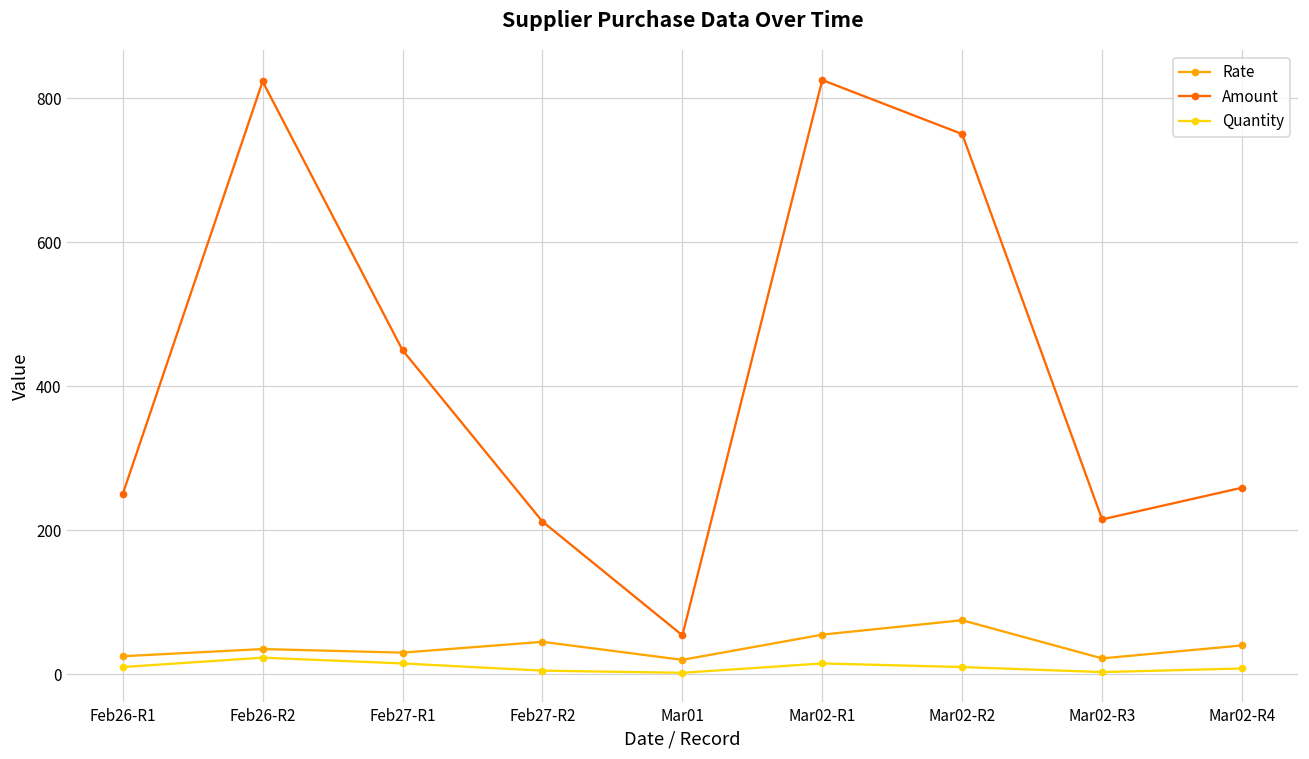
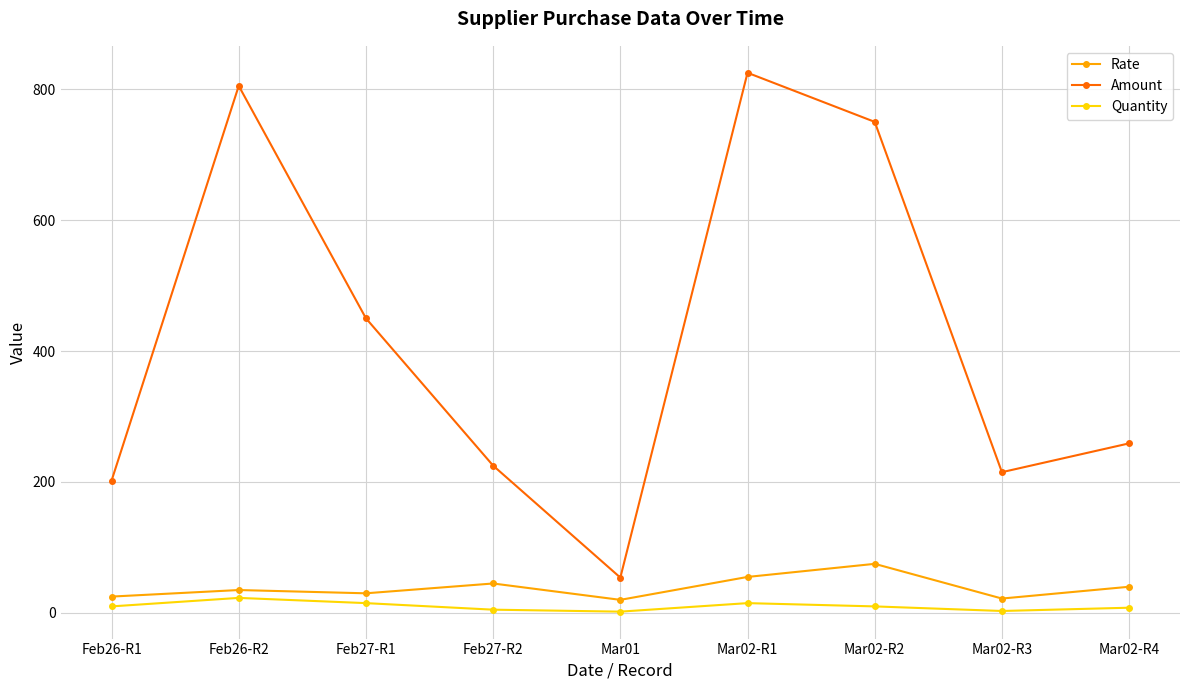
Amount, Feb26-R1: 250 -> 200
Amount, Feb26-R2: 820 -> 810
Amount, Feb27-R2: 210 -> 230
